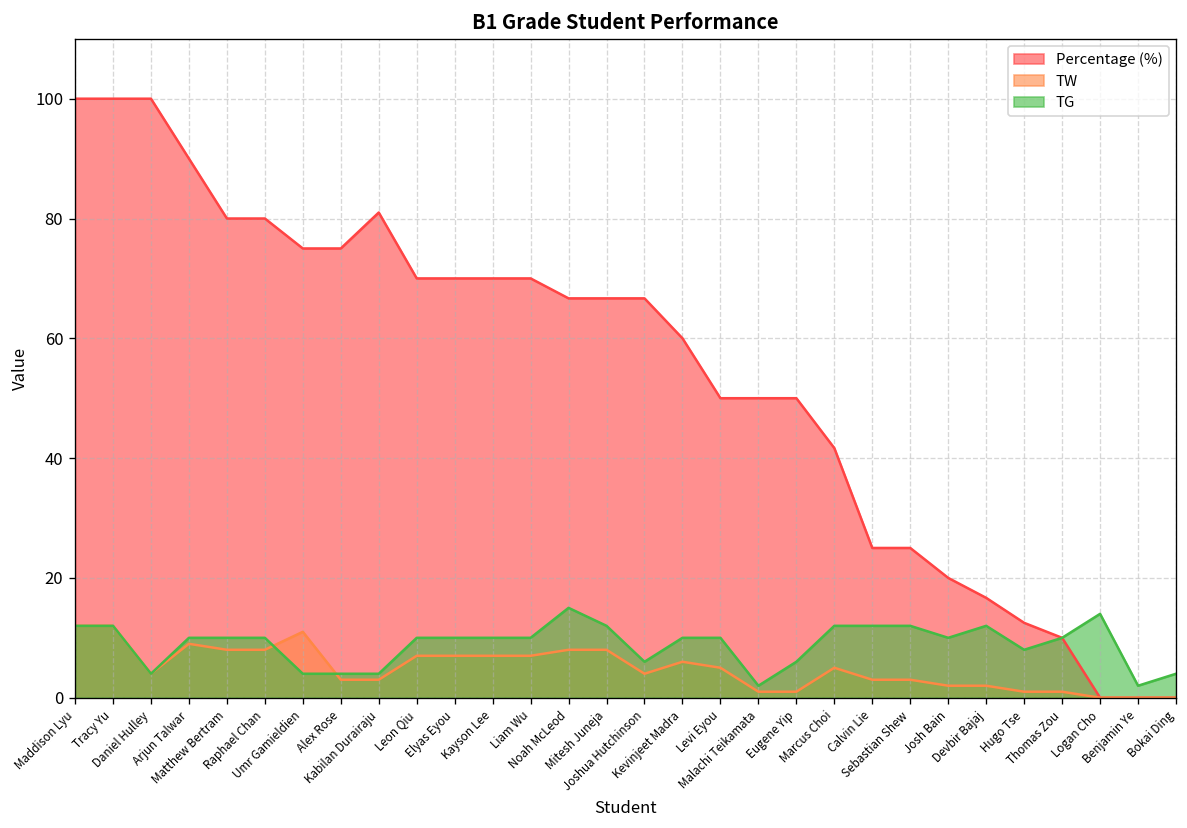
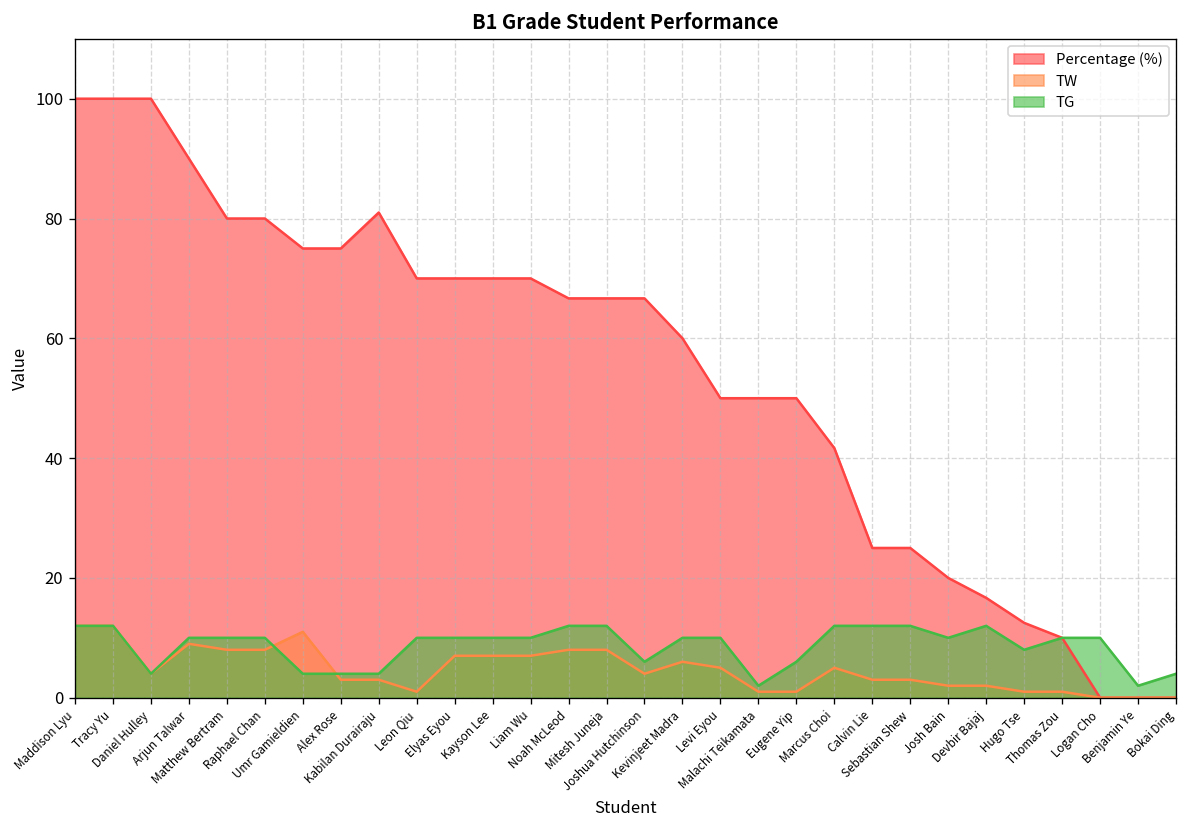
TW, Leon Qiu: 7 -> 1
TG, Noah McLeod: 15 -> 12
TG, Logan Cho: 14 -> 10
